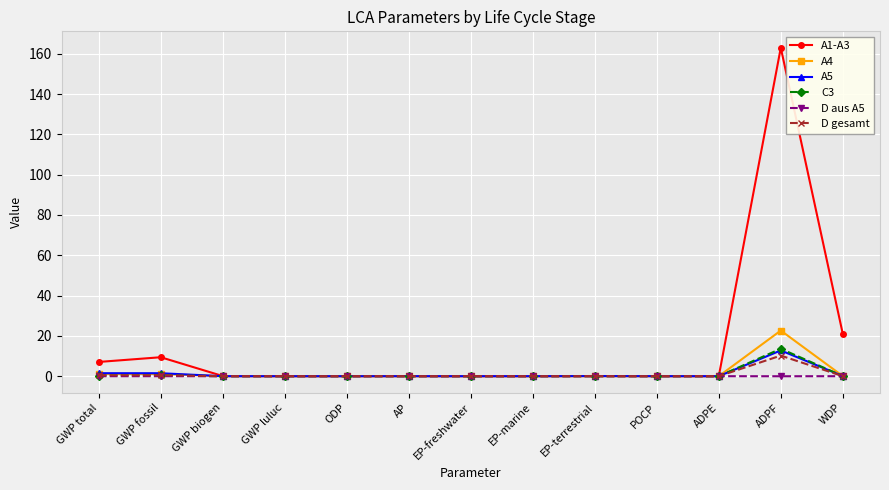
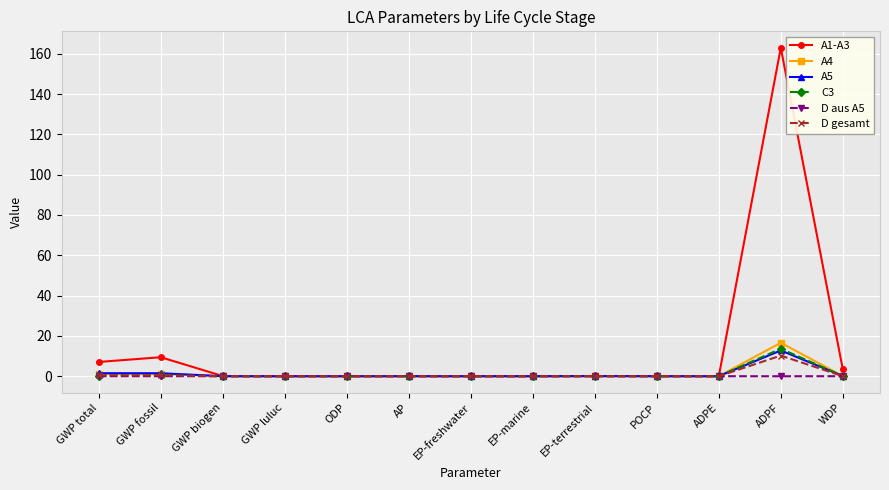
A4, ADPF: 23 -> 17
A1-A3, WDP: 21 -> 3
